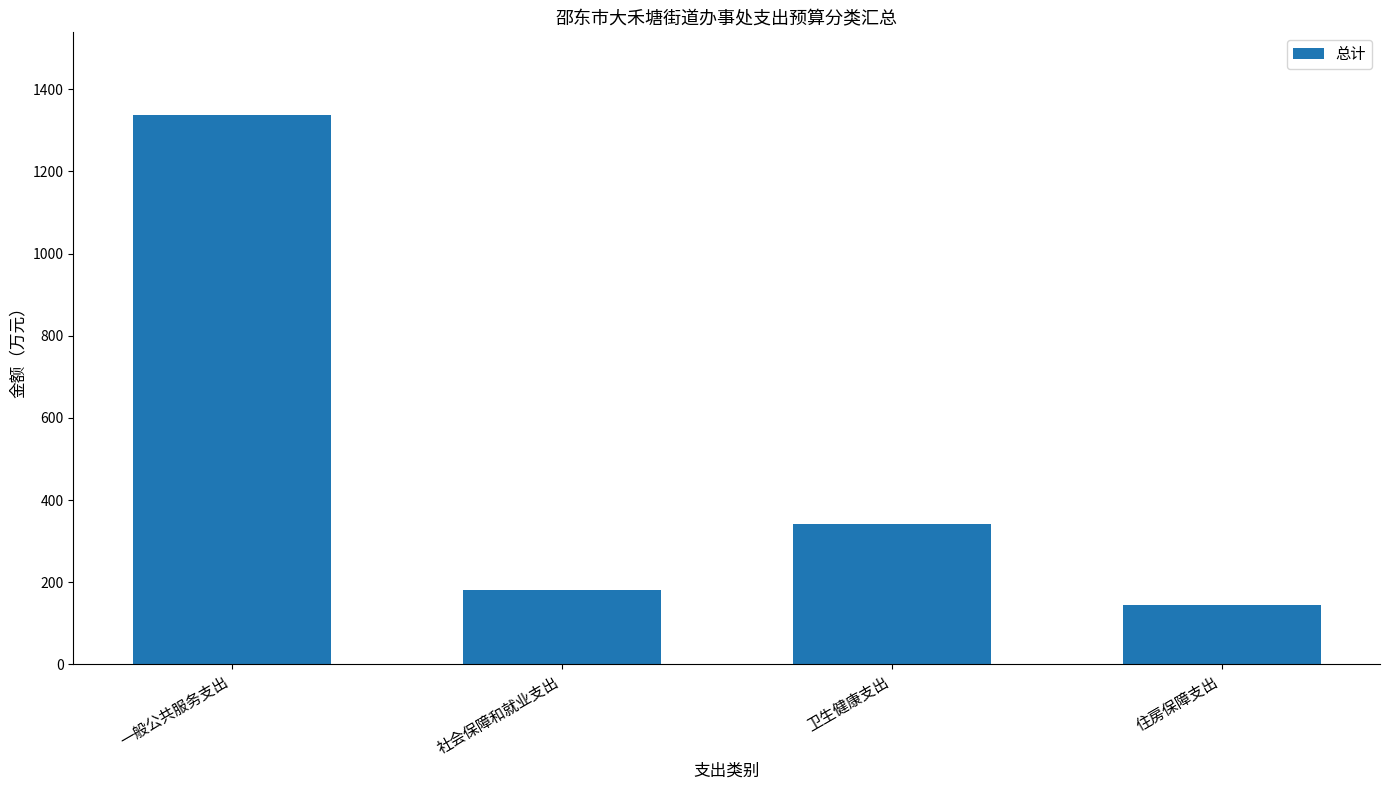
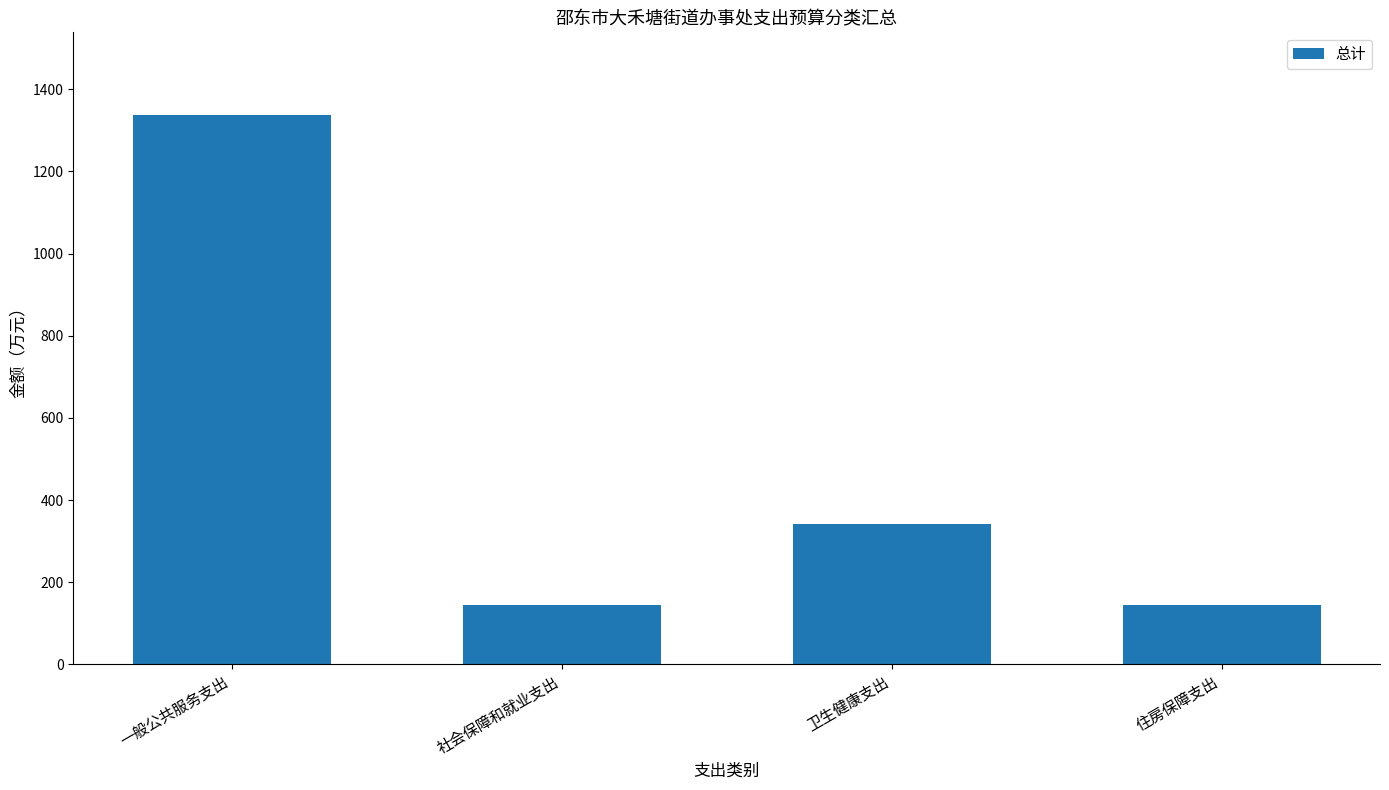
社会保障和就业支出: 180 -> 140
